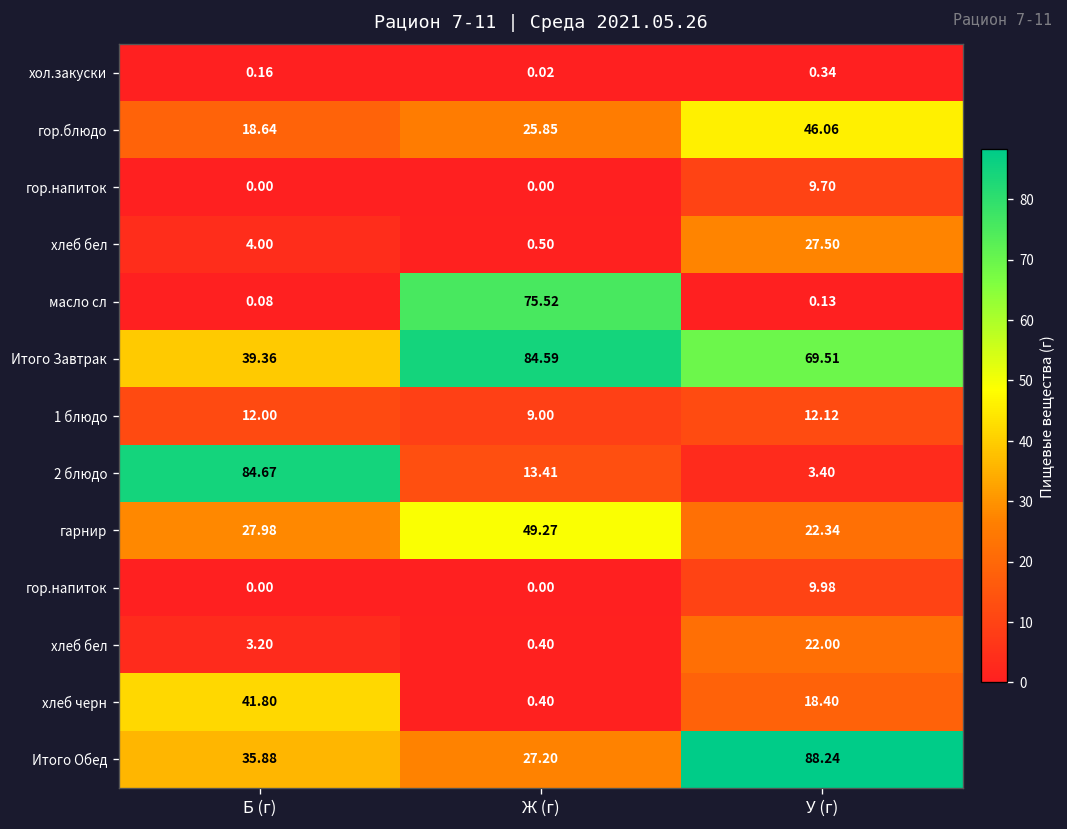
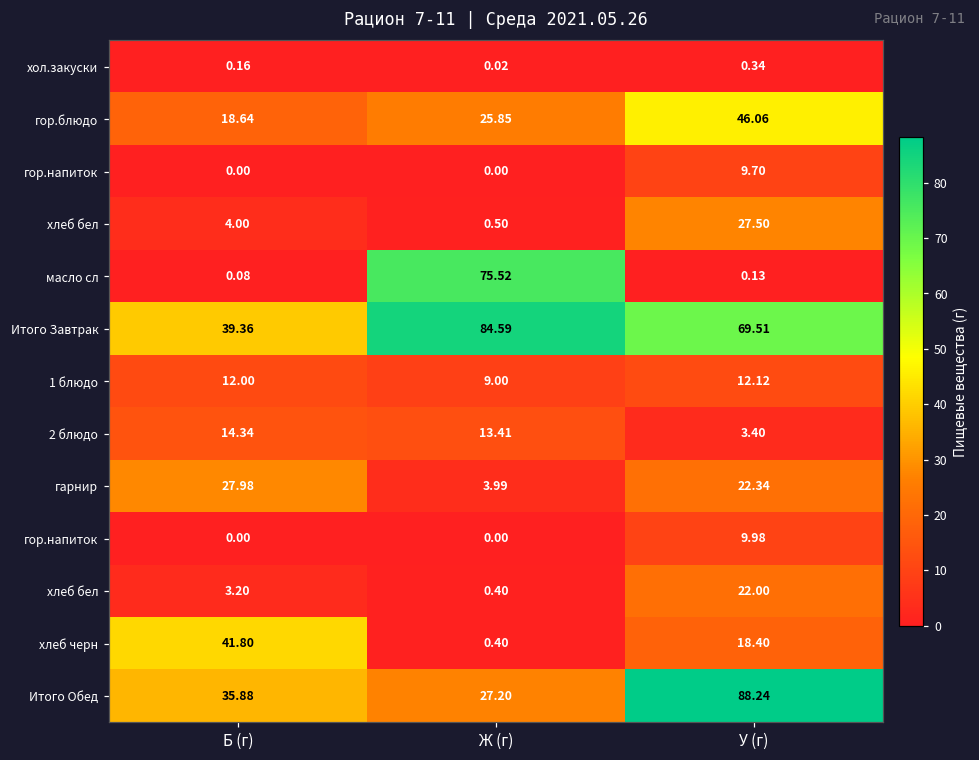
2 блюдо, Б (г): 84.67 -> 14.34
гарнир, Ж (г): 49.27 -> 3.99
